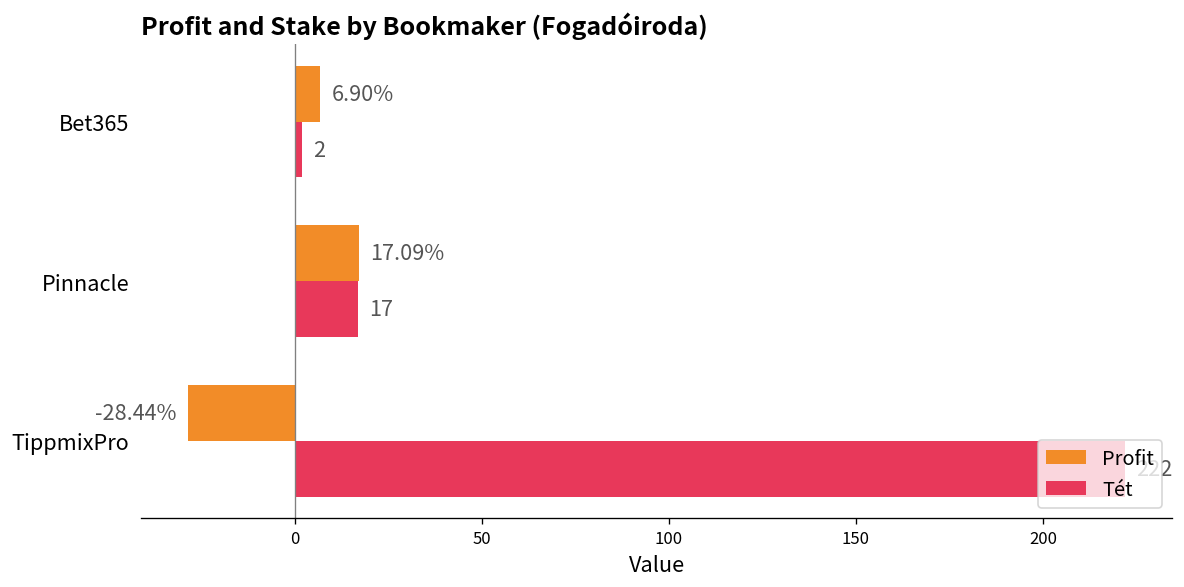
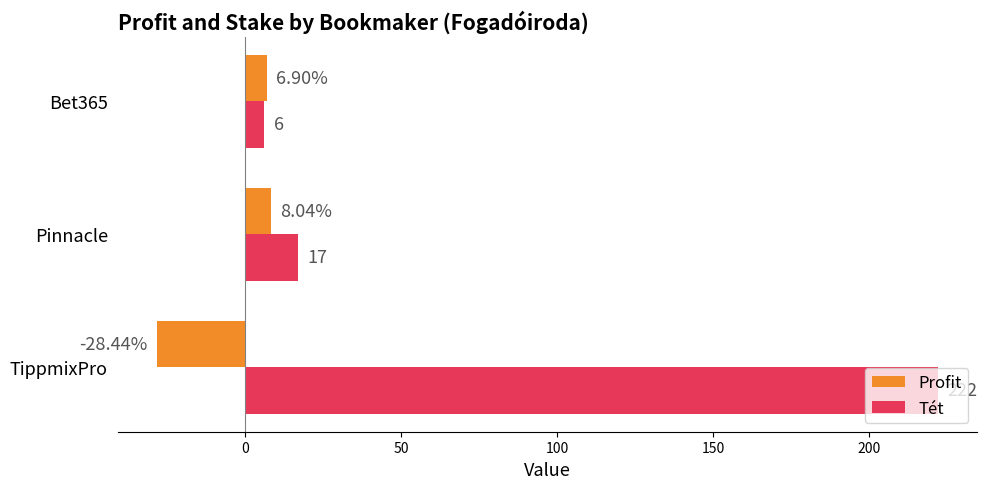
Tét, Bet365: 2 -> 6
Profit, Pinnacle: 17.09% -> 8.04%
